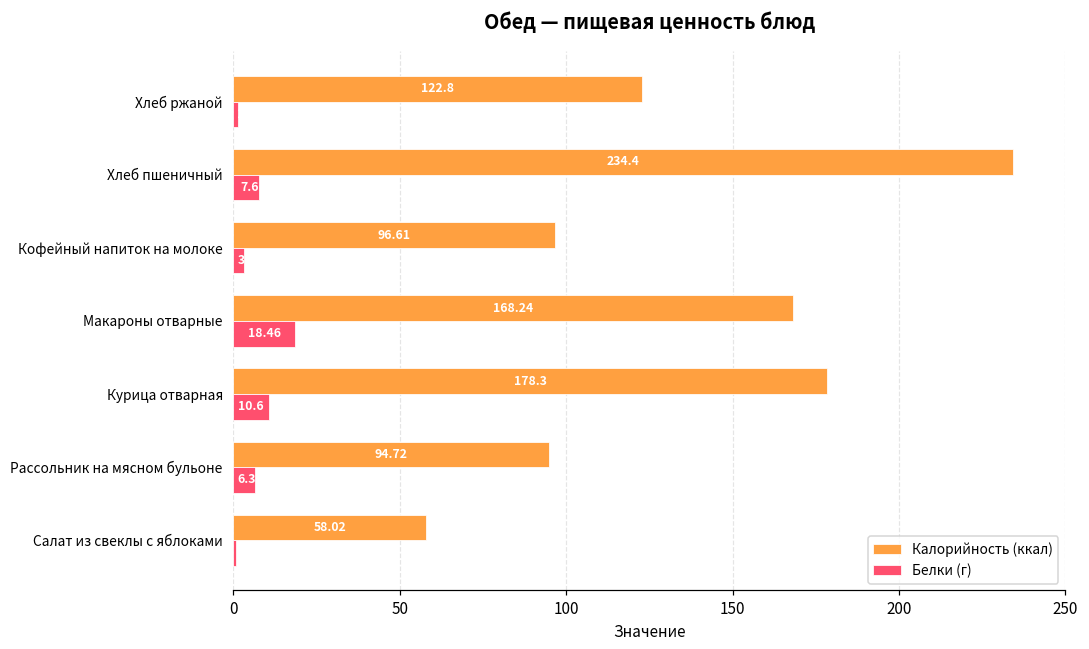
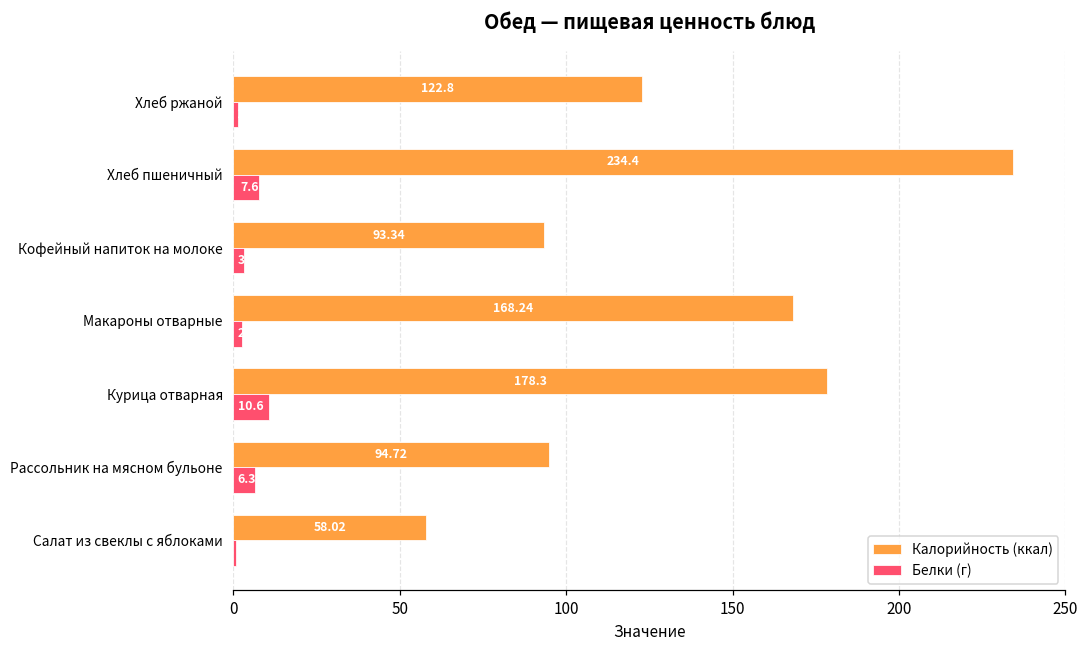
Калорийность (ккал), Кофейный напиток на молоке: 96.61 -> 93.34
Белки (г), Макароны отварные: 18 -> 3
